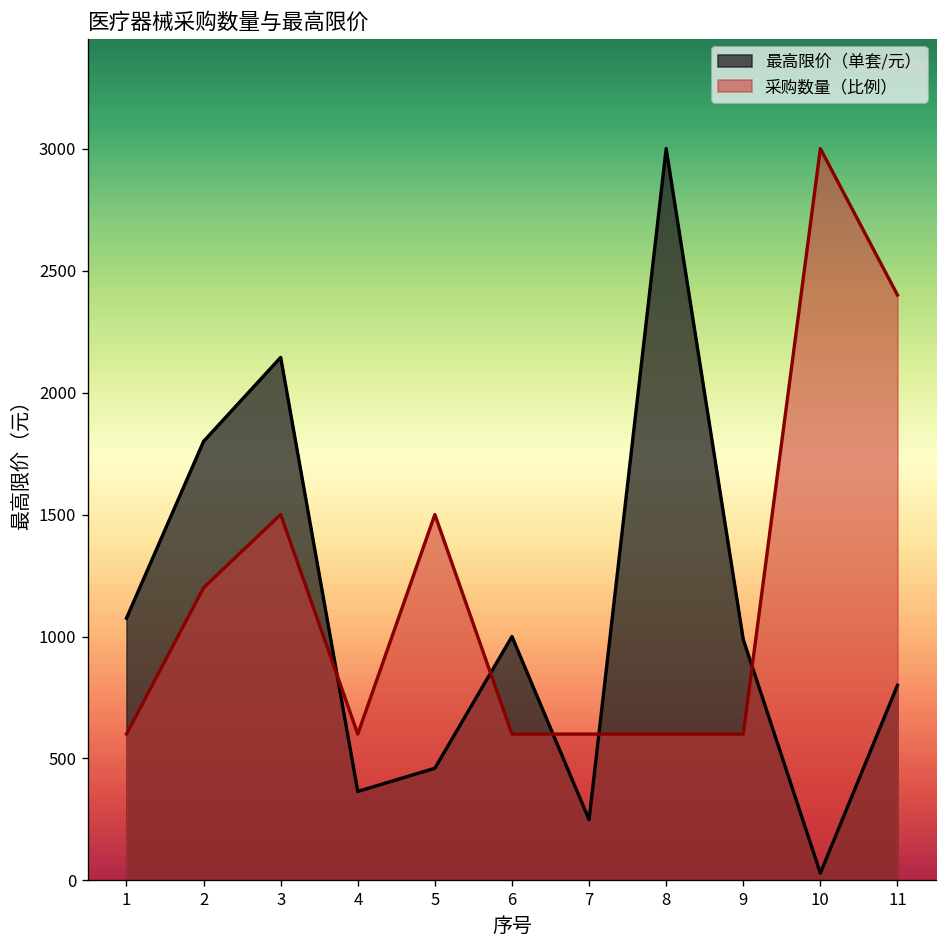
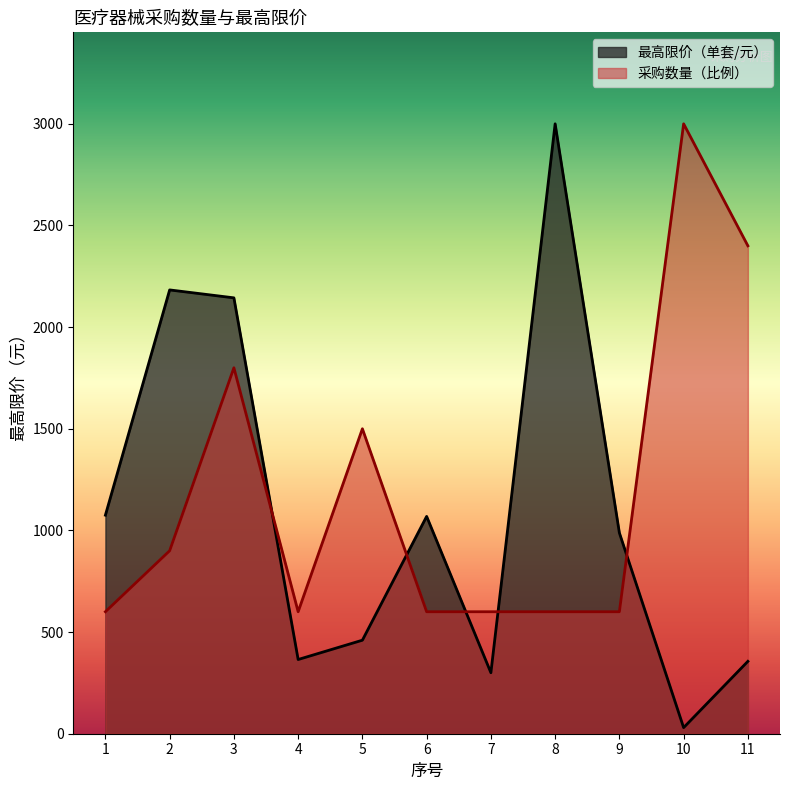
最高限价（单套/元）, 2: 1800 -> 2180
采购数量（比例）, 2: 1200 -> 900
采购数量（比例）, 3: 1500 -> 1800
最高限价（单套/元）, 6: 1000 -> 1070
最高限价（单套/元）, 7: 250 -> 300
最高限价（单套/元）, 11: 800 -> 360
